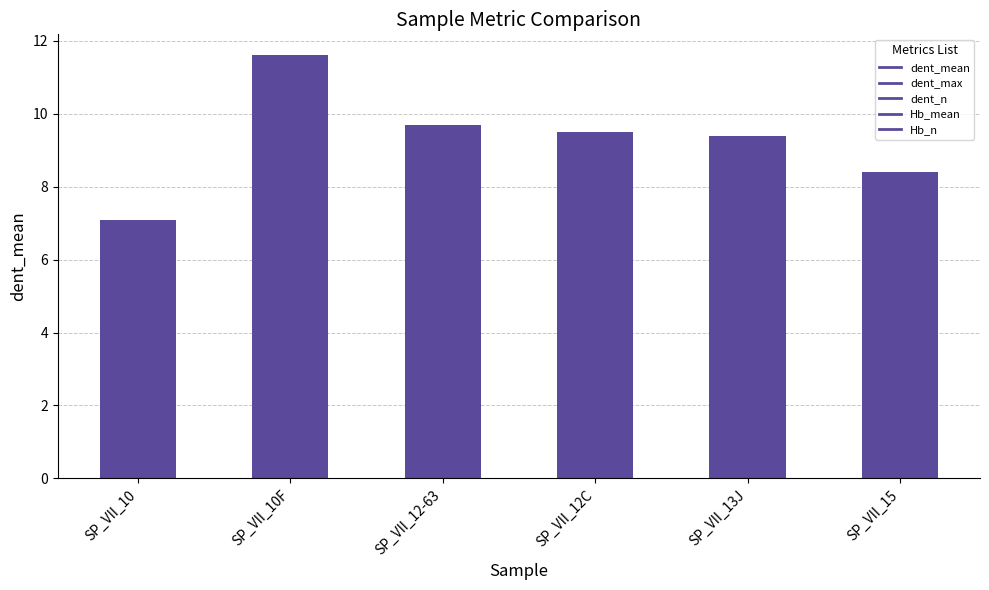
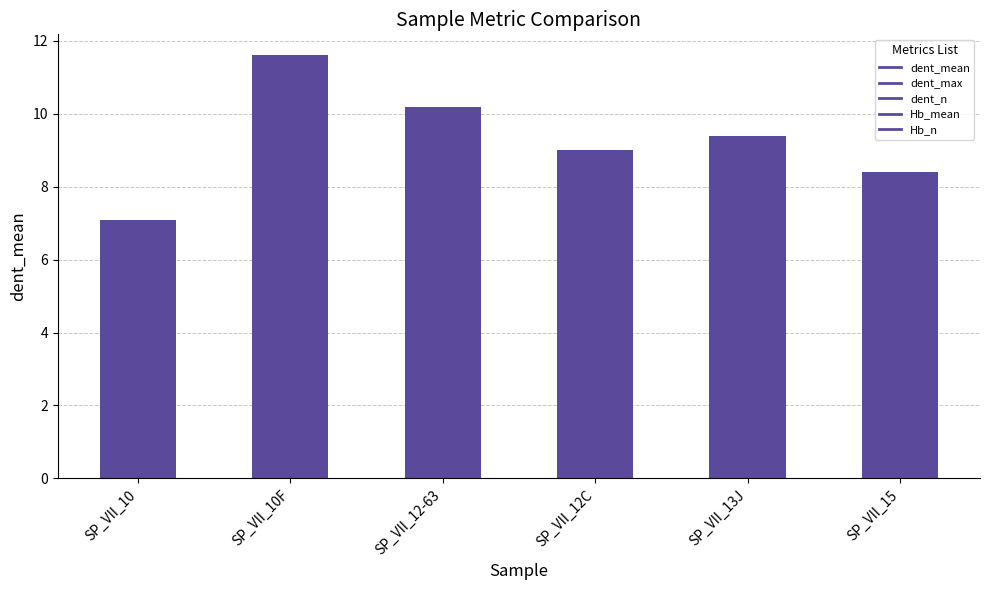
SP_VII_12-63: 9.7 -> 10.2
SP_VII_12C: 9.5 -> 9.0
